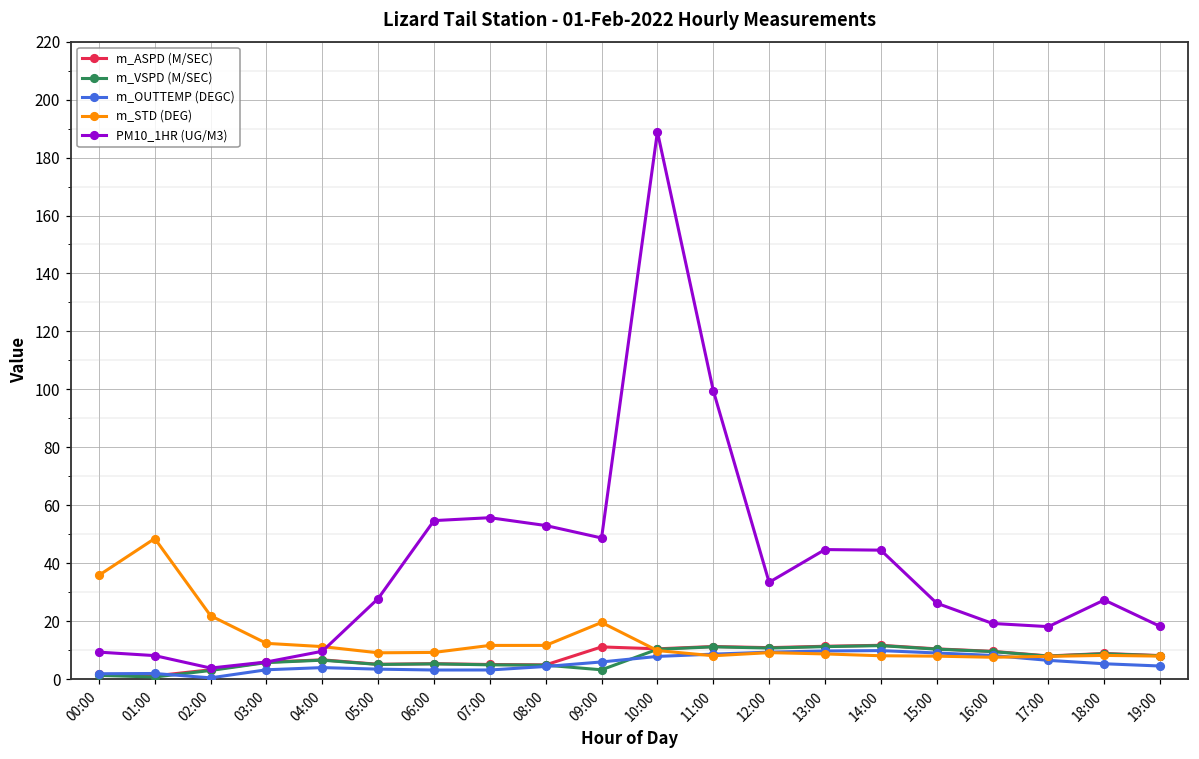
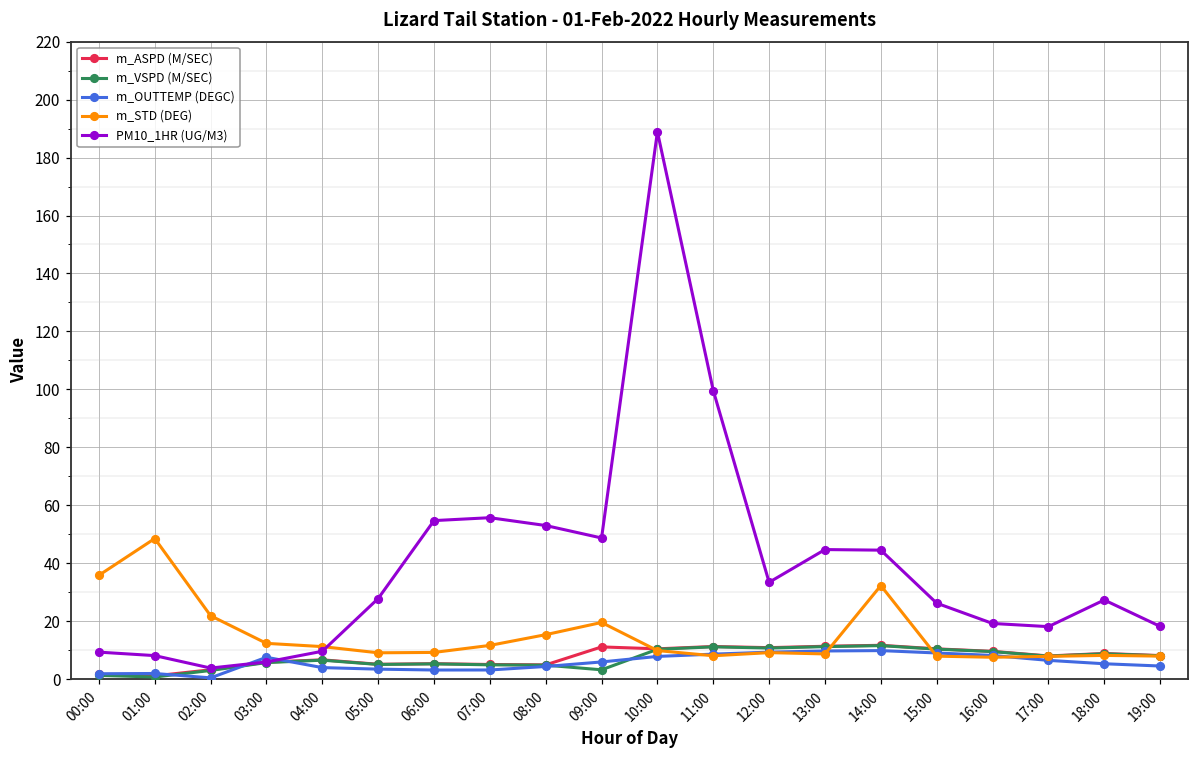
m_OUTTEMP (DEGC), 03:00: 3 -> 8
m_STD (DEG), 08:00: 12 -> 15
m_STD (DEG), 14:00: 8 -> 32
